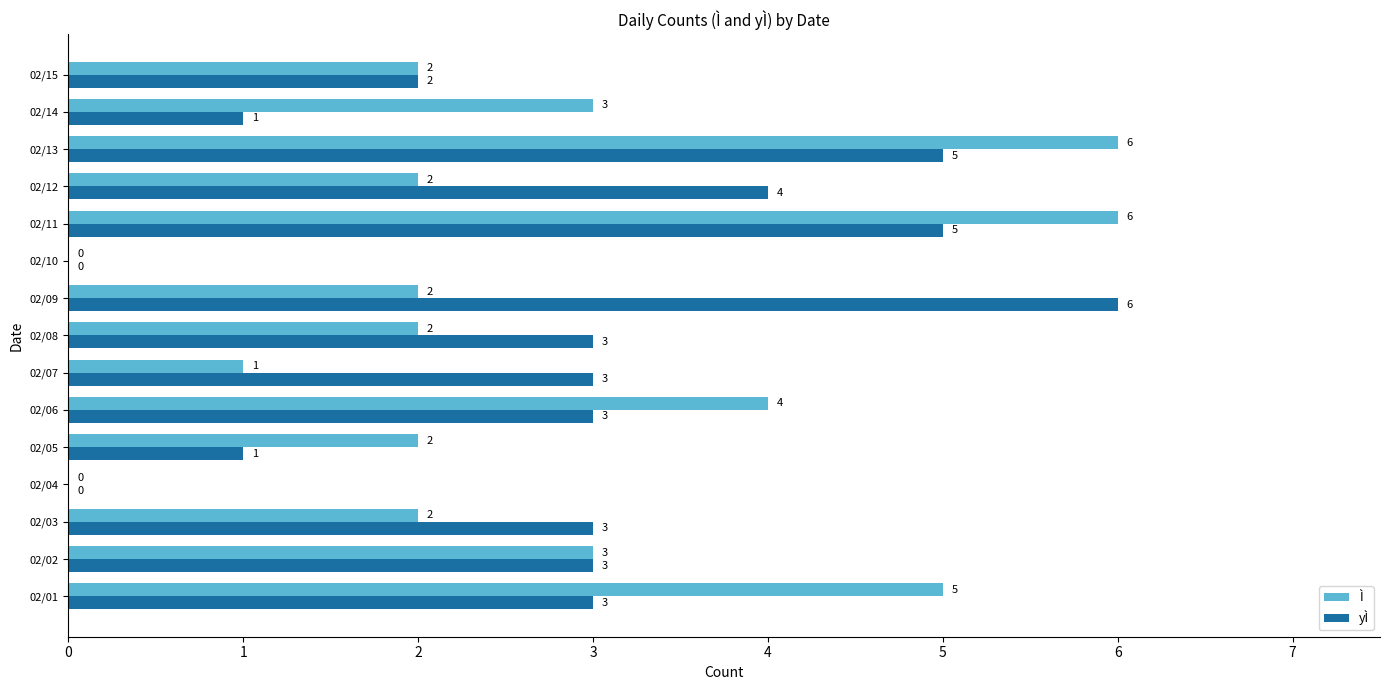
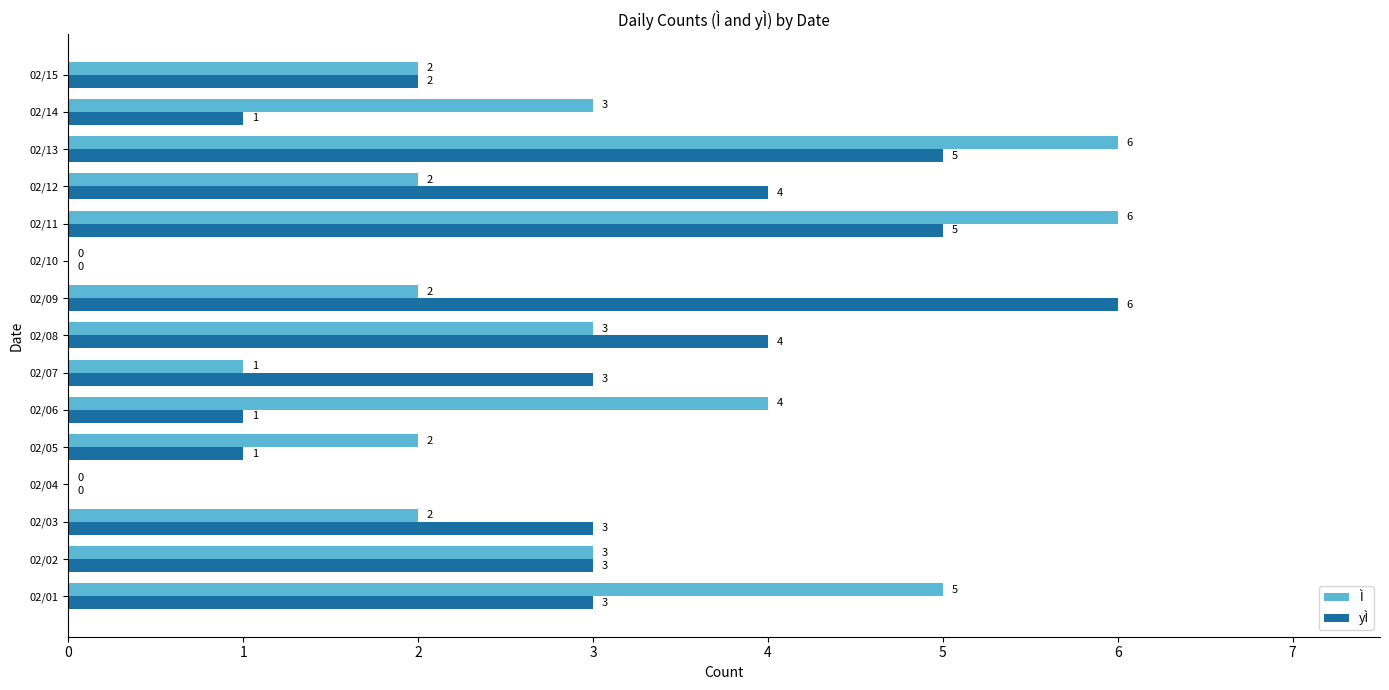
Ì, 02/08: 2 -> 3
yÌ, 02/08: 3 -> 4
yÌ, 02/06: 3 -> 1
